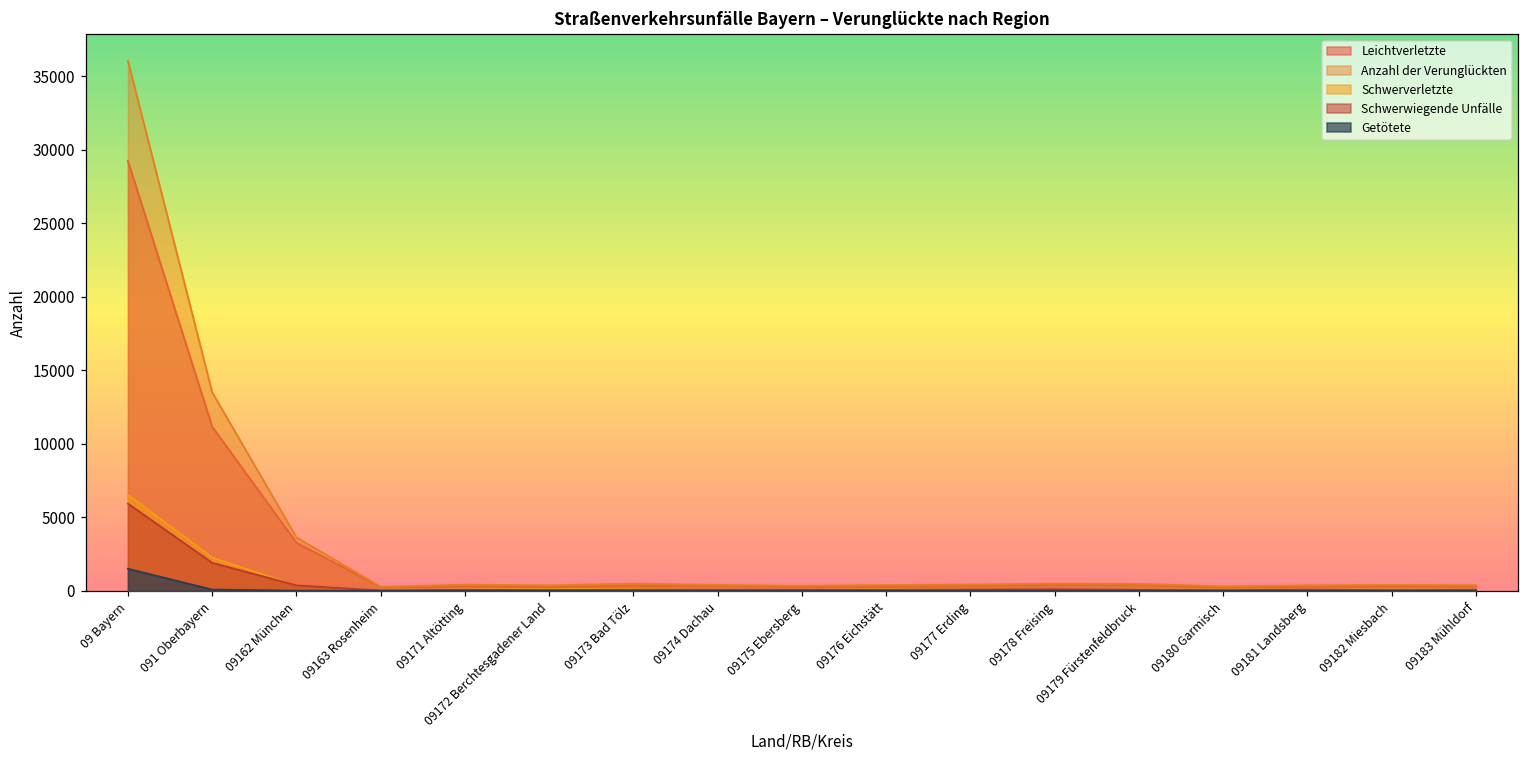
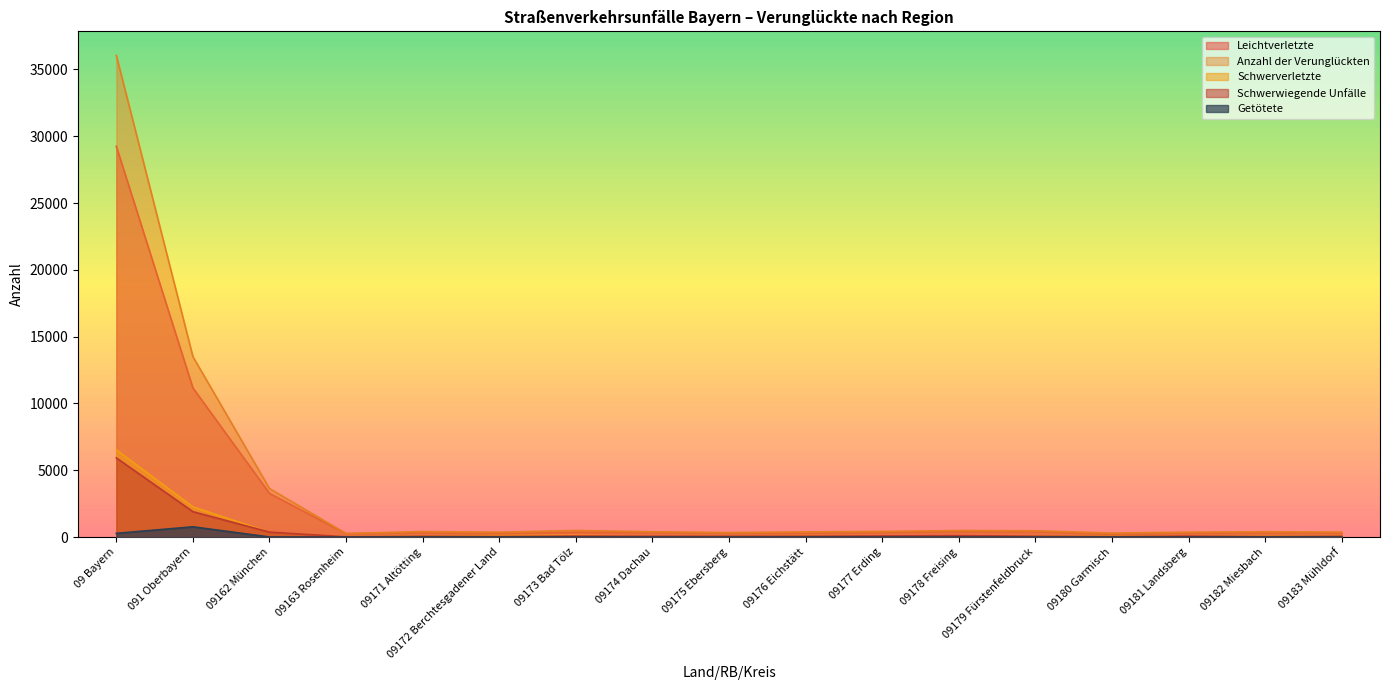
Getötete, 09 Bayern: 1500 -> 300
Getötete, 091 Oberbayern: 100 -> 800
